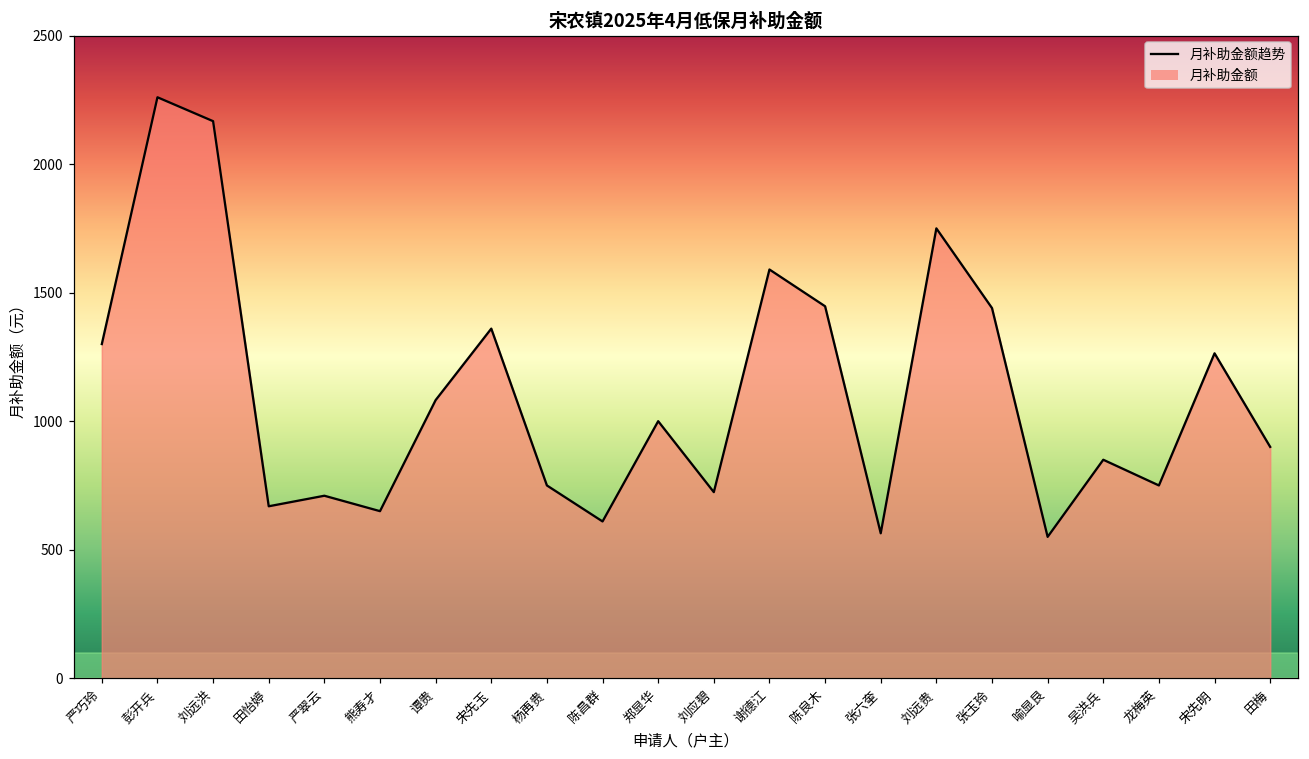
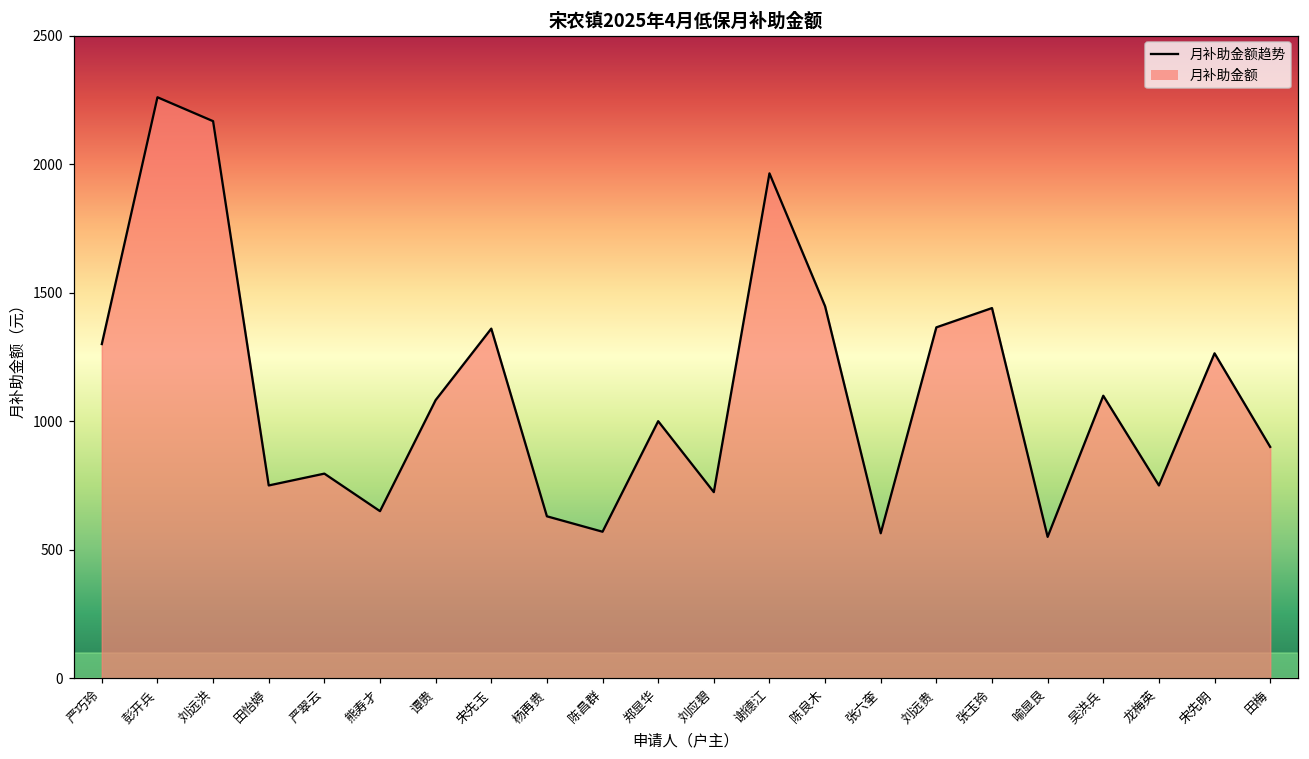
田怡婷: 670 -> 750
严翠云: 710 -> 800
杨再贵: 750 -> 630
陈昌群: 610 -> 570
谢德江: 1590 -> 1960
刘远贵: 1750 -> 1370
吴洪兵: 850 -> 1100
